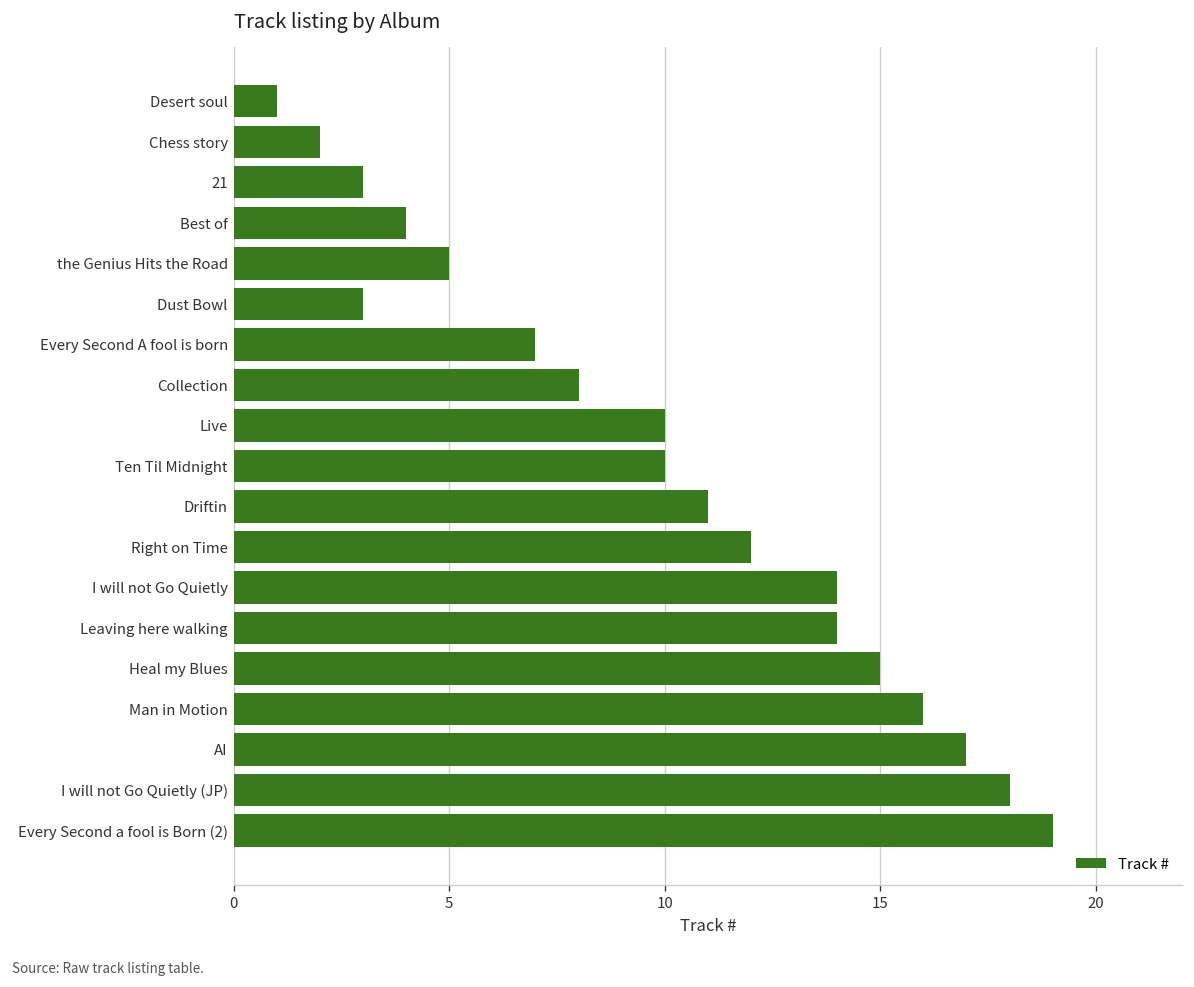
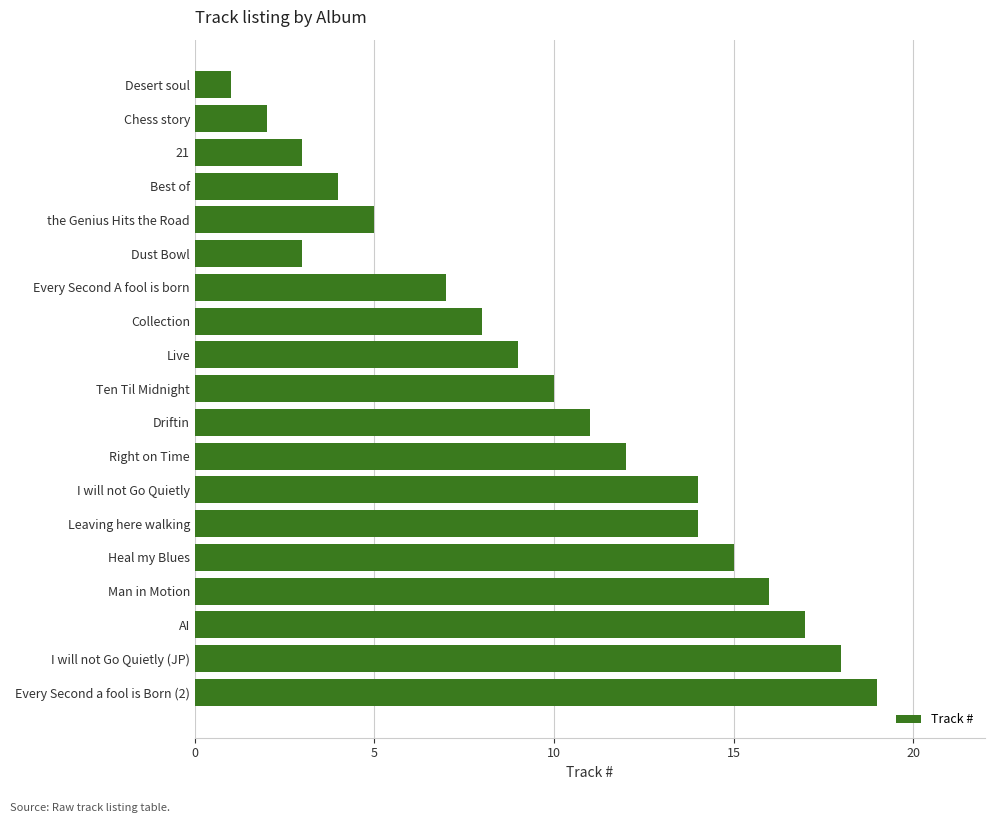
Live: 10 -> 9
